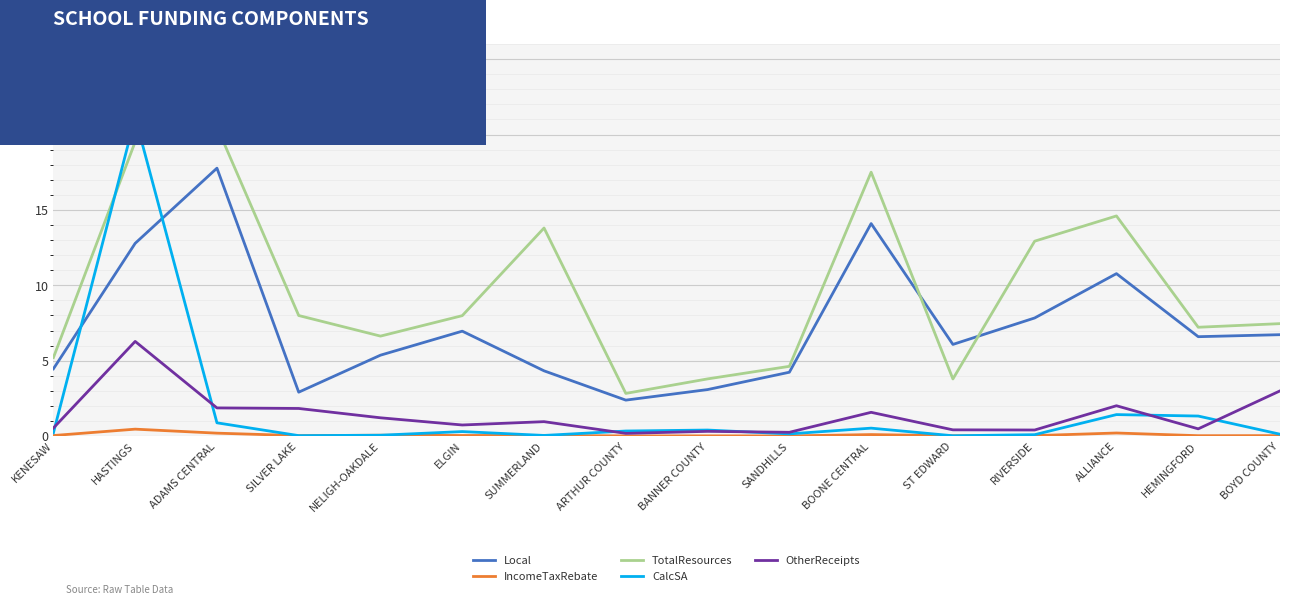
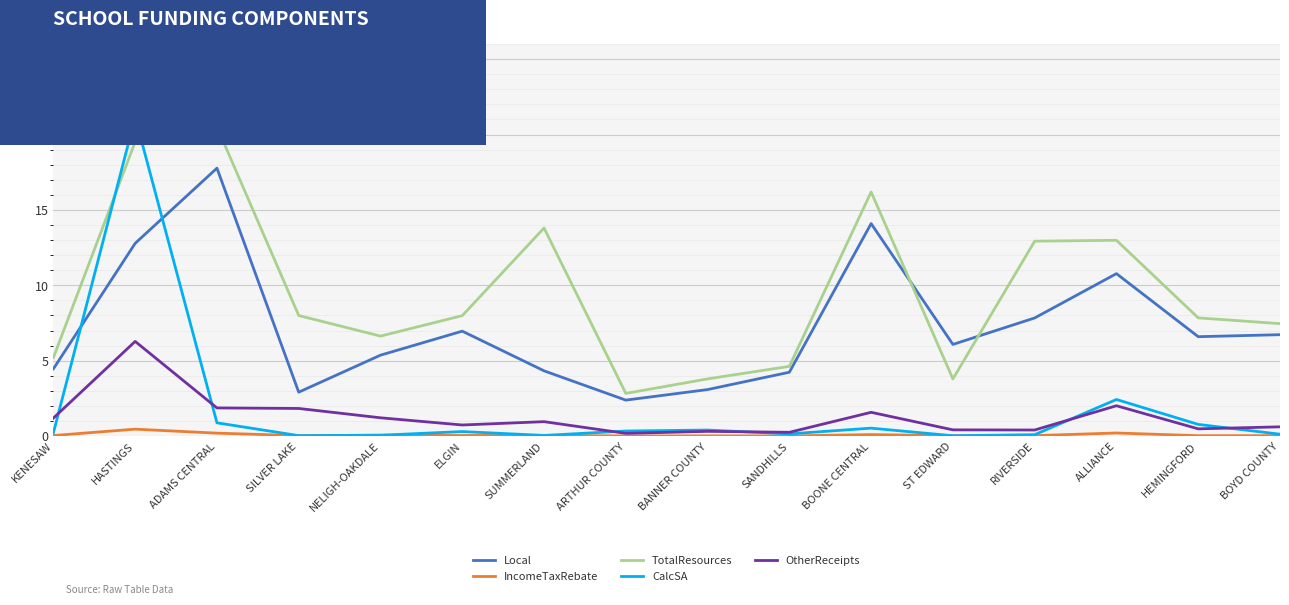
OtherReceipts, KENESAW: 0.5 -> 1.2
TotalResources, BOONE CENTRAL: 17.5 -> 16.2
TotalResources, ALLIANCE: 14.6 -> 13.0
CalcSA, ALLIANCE: 1.4 -> 2.4
TotalResources, HEMINGFORD: 7.2 -> 7.8
CalcSA, HEMINGFORD: 1.3 -> 0.8
OtherReceipts, BOYD COUNTY: 3.0 -> 0.6
